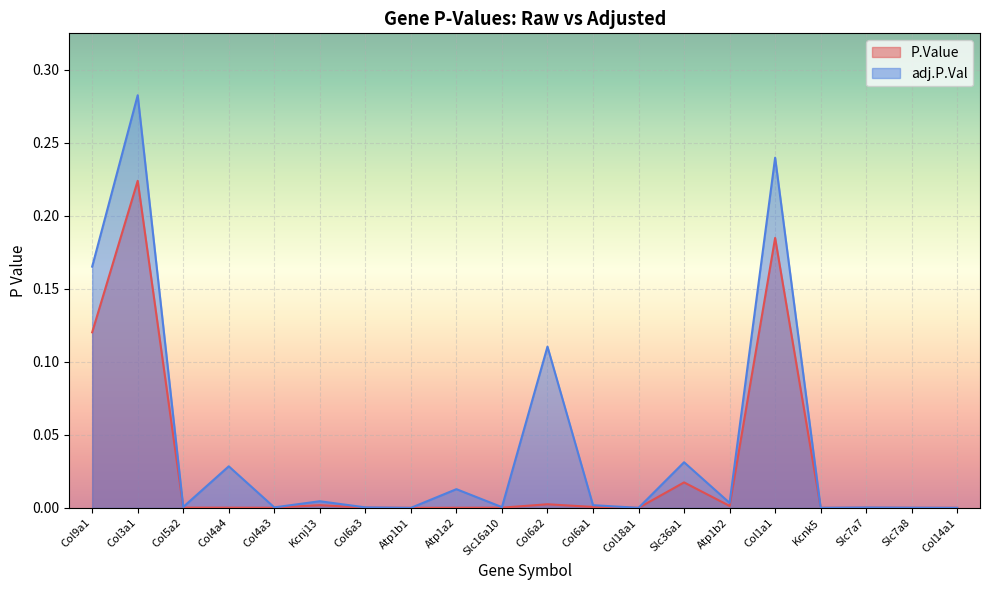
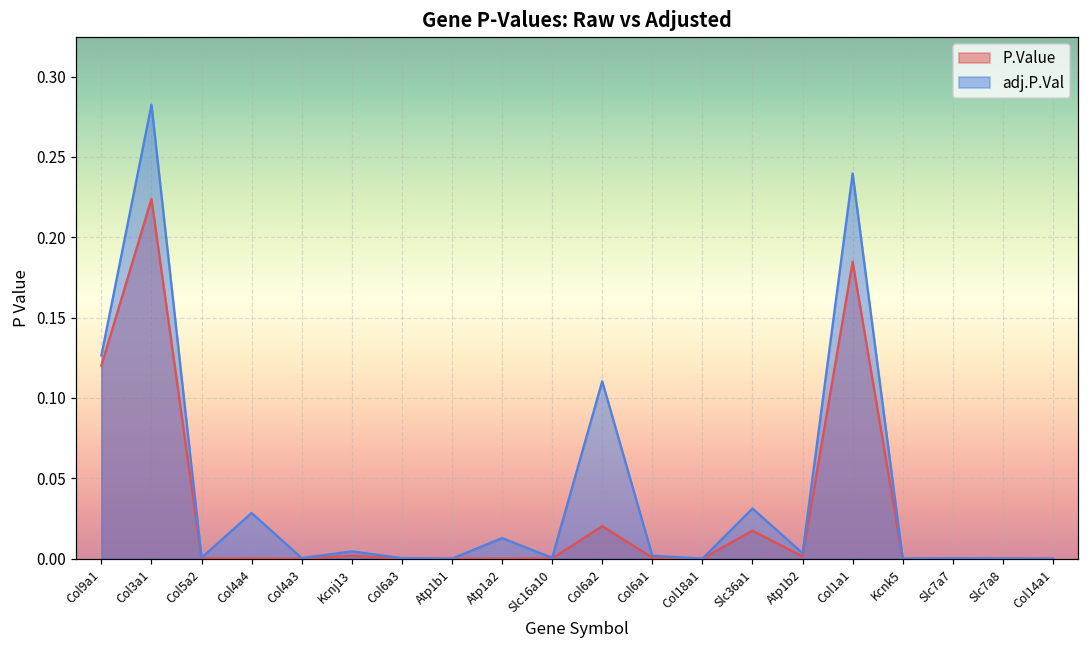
adj.P.Val, Col9a1: 0.165 -> 0.127
P.Value, Col6a2: 0.002 -> 0.020
